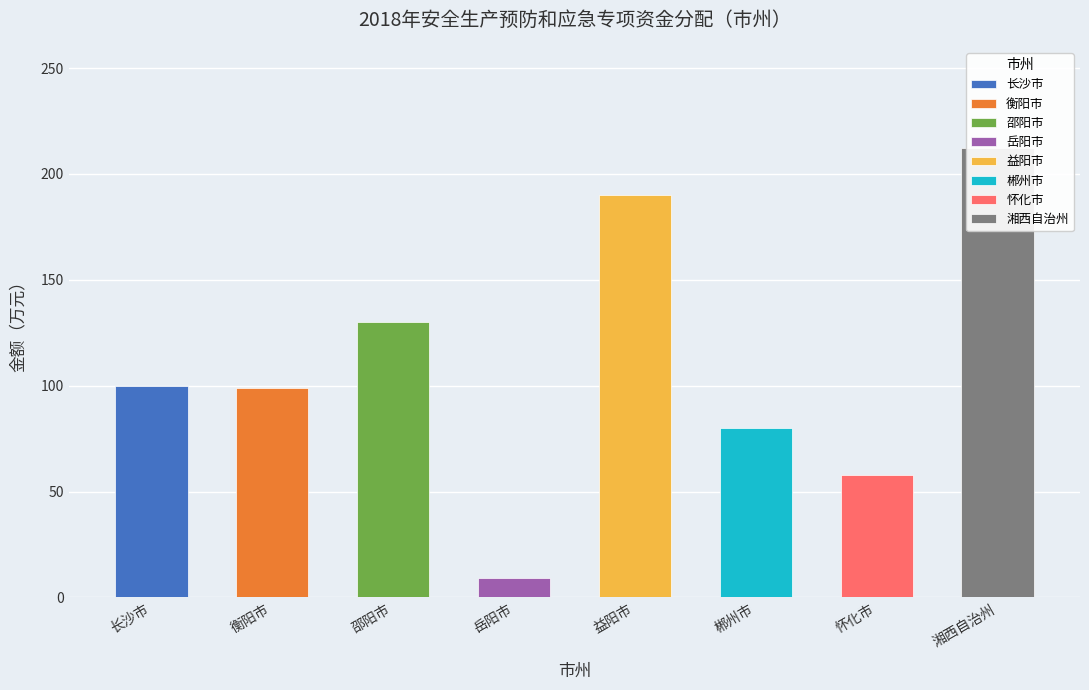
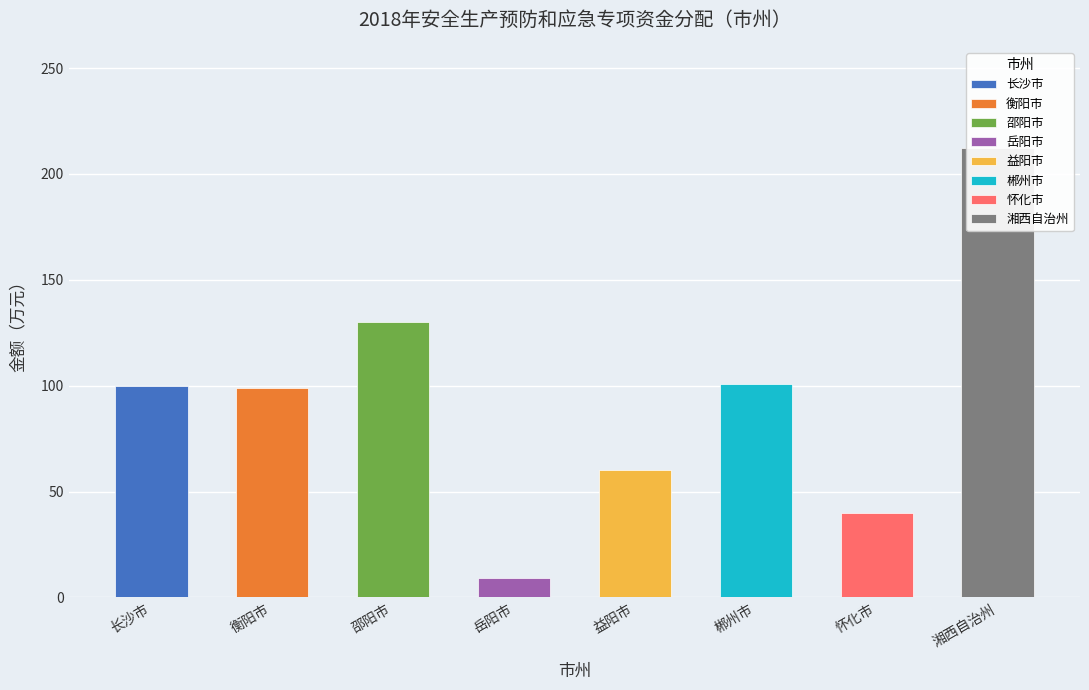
益阳市: 190 -> 60
郴州市: 80 -> 101
怀化市: 58 -> 40
